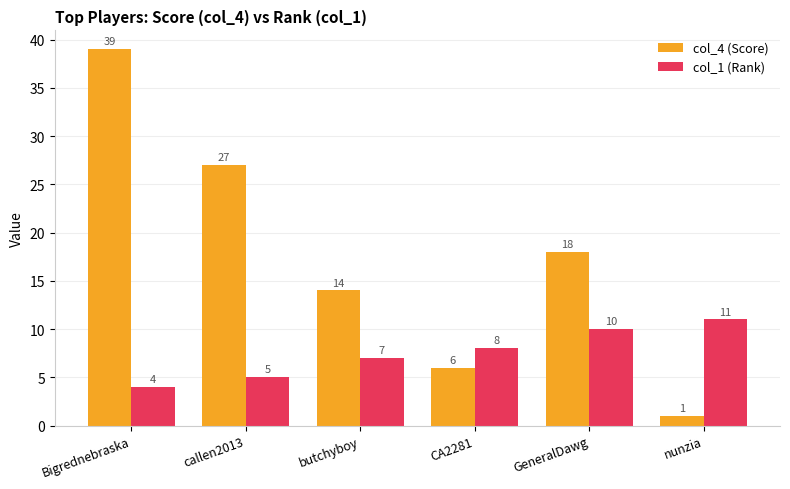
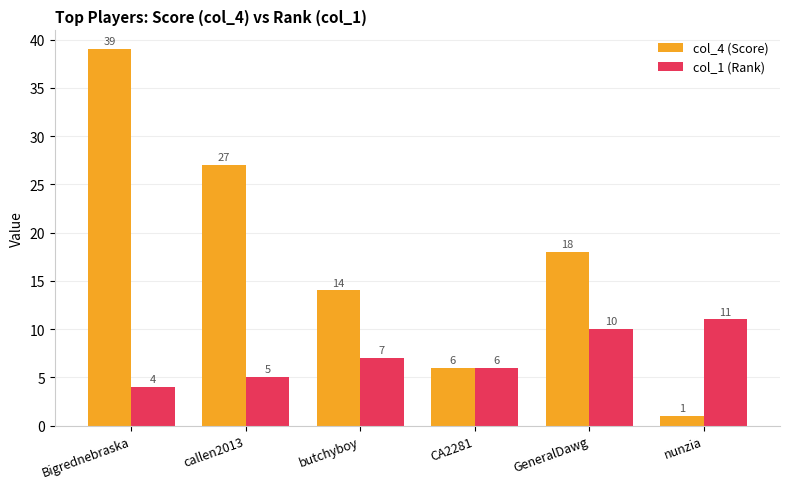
col_1 (Rank), CA2281: 8 -> 6
